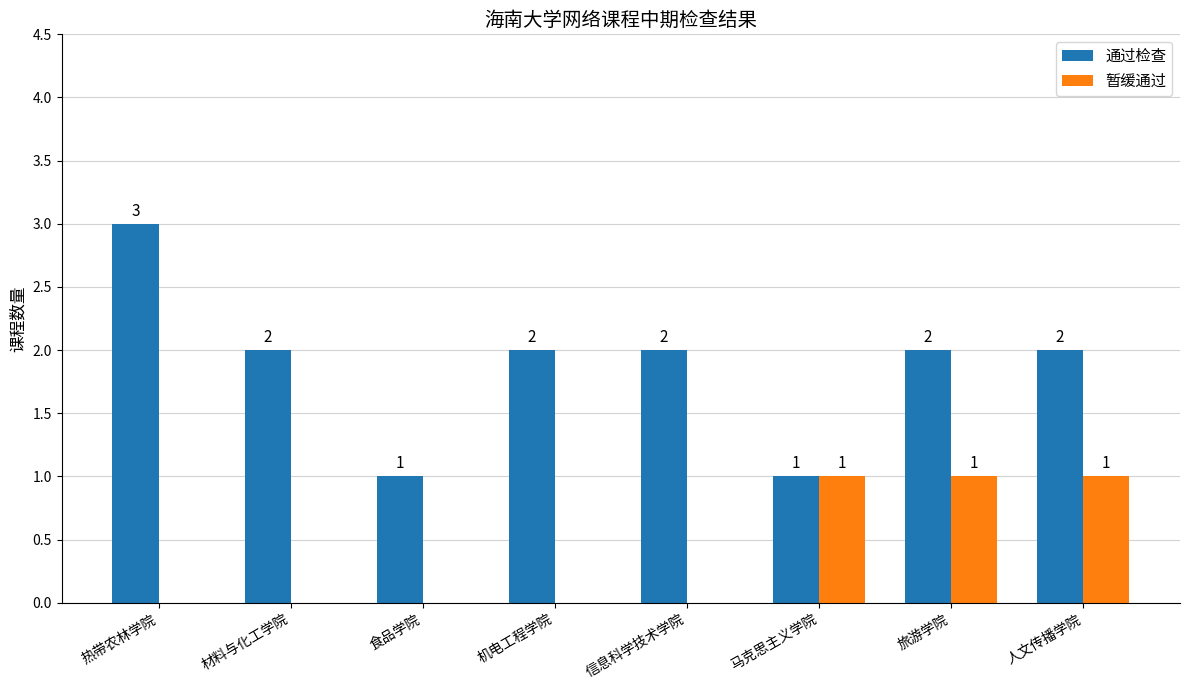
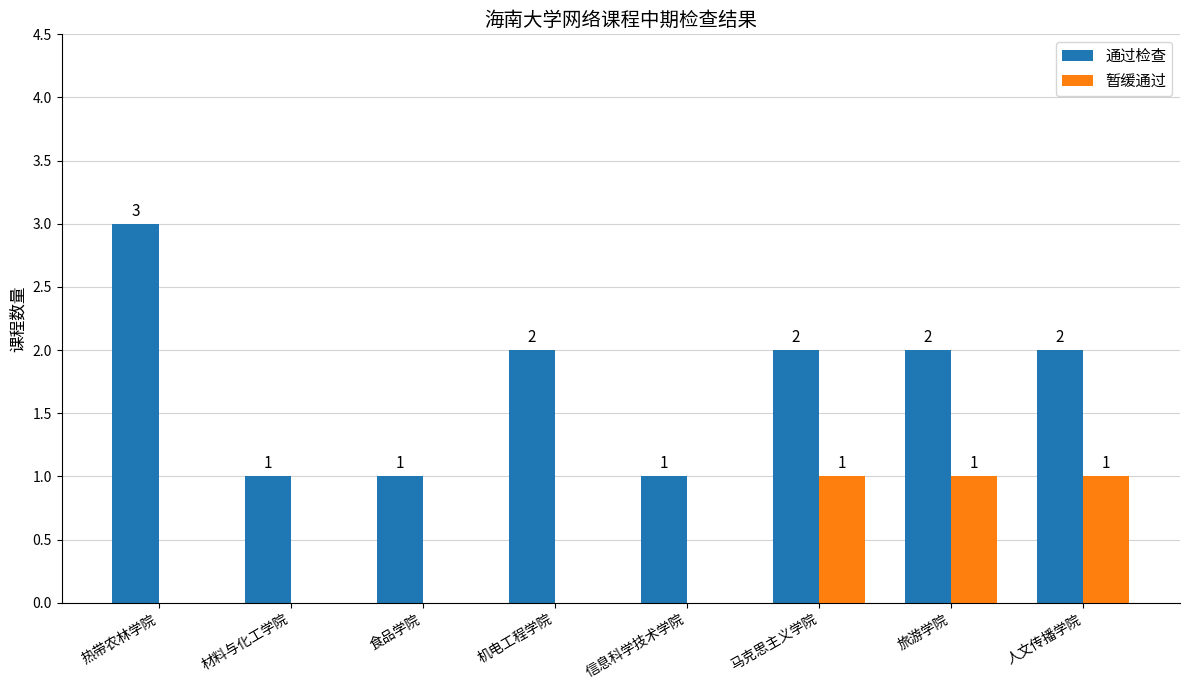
通过检查, 材料与化工学院: 2 -> 1
通过检查, 信息科学技术学院: 2 -> 1
通过检查, 马克思主义学院: 1 -> 2
